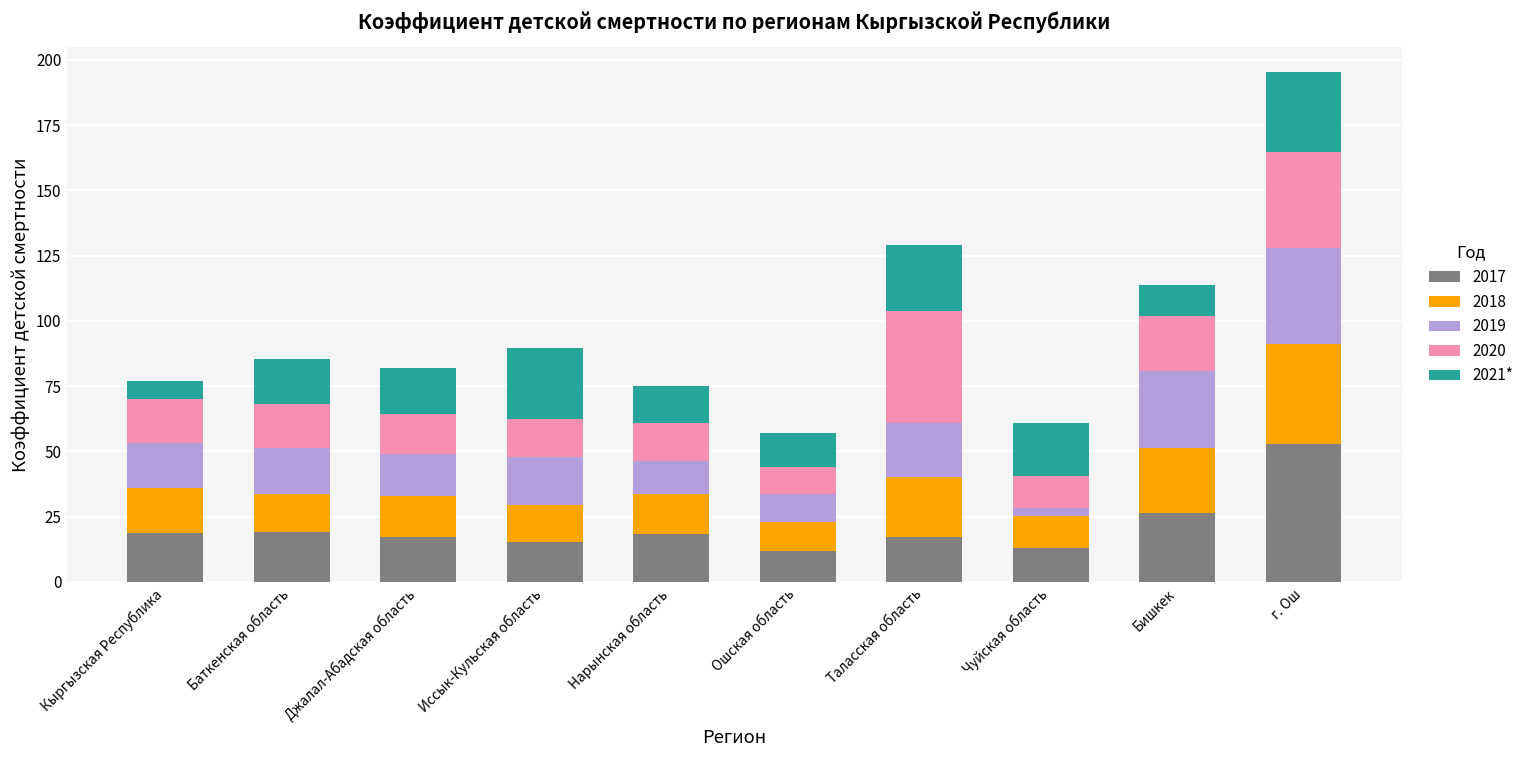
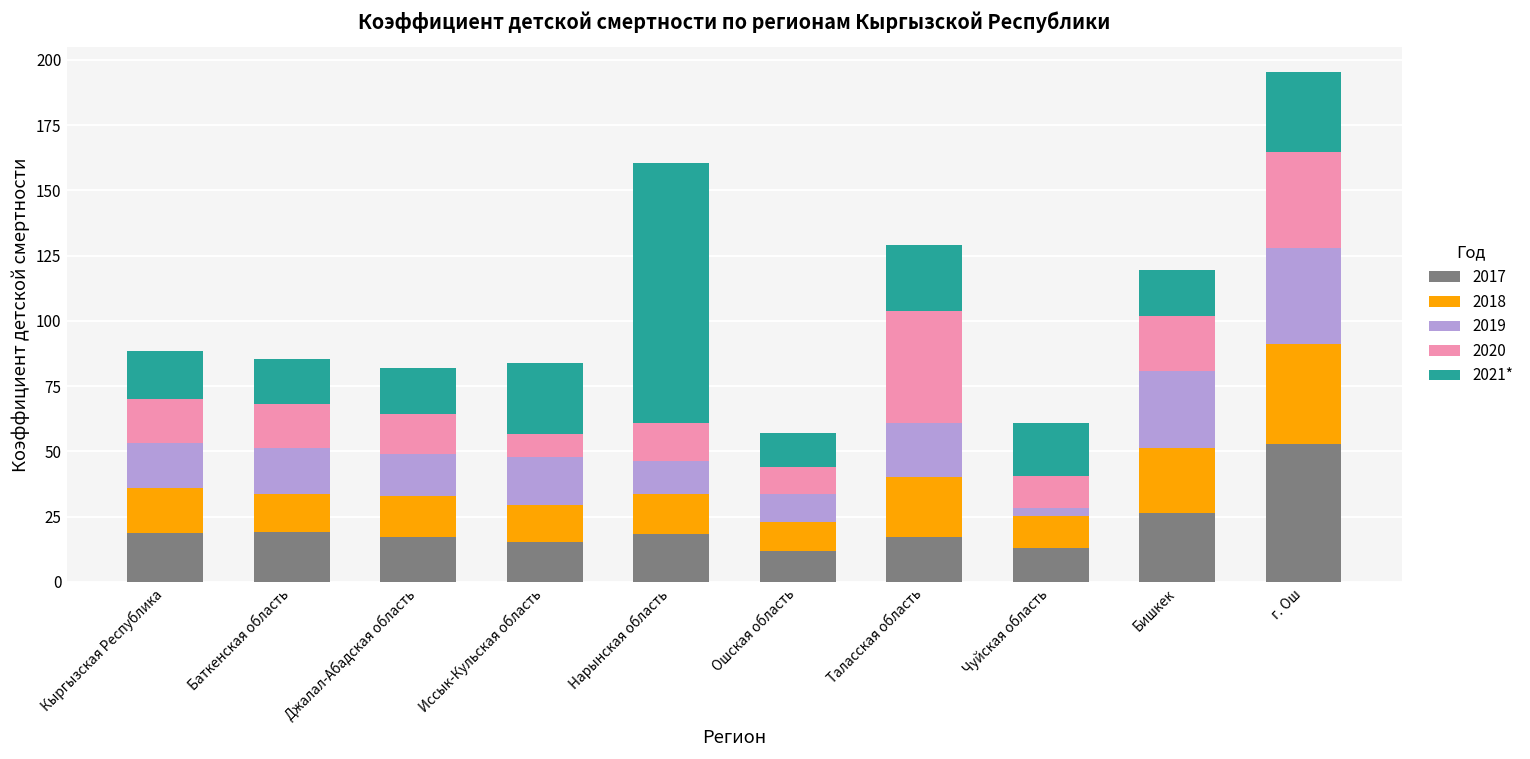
2021*, Кыргызская Республика: 7 -> 18
2020, Иссык-Кульская область: 15 -> 9
2021*, Нарынская область: 14 -> 100
2021*, Бишкек: 12 -> 18
